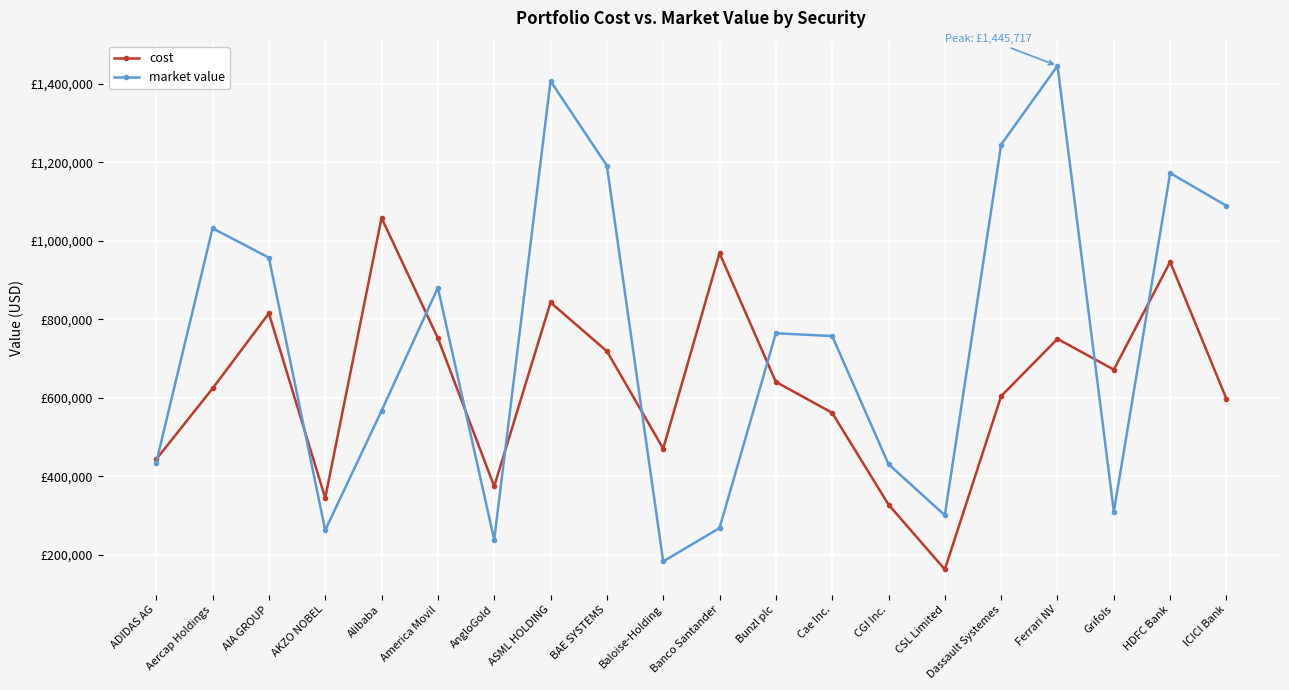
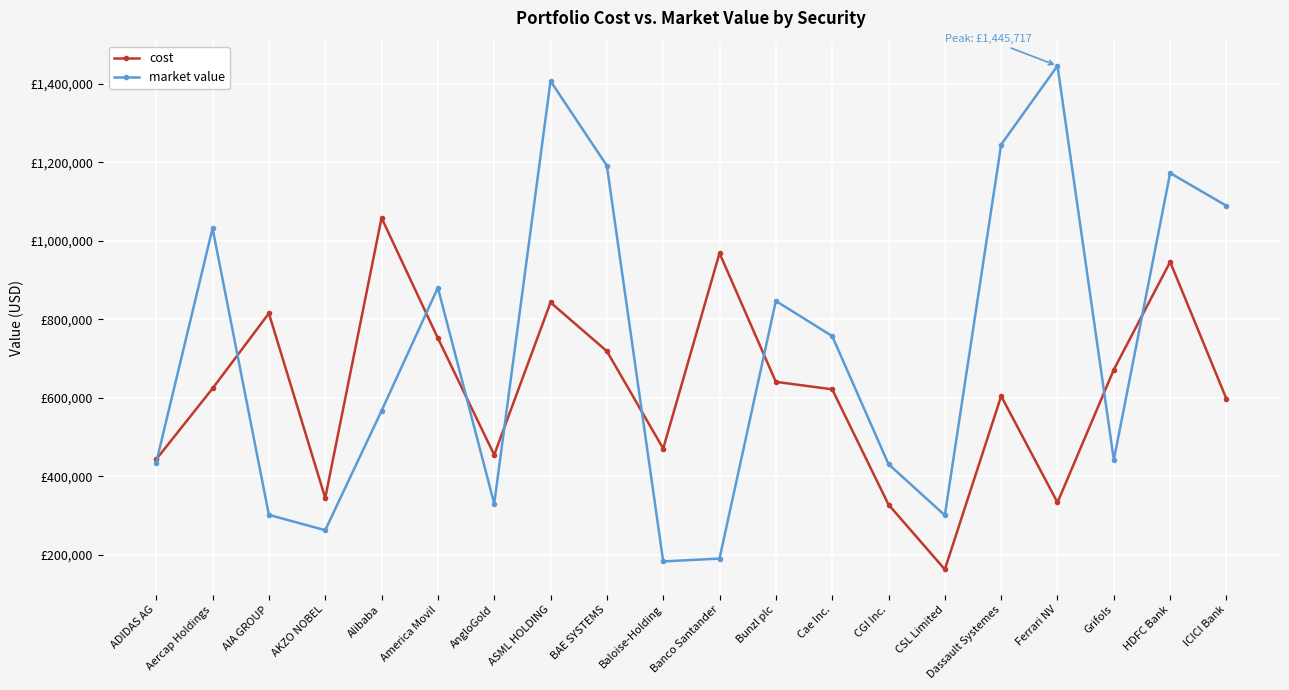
market value, AIA GROUP: £960,000 -> £300,000
cost, AngloGold: £370,000 -> £450,000
market value, AngloGold: £240,000 -> £330,000
market value, Banco Santander: £270,000 -> £190,000
market value, Bunzl plc: £760,000 -> £850,000
cost, Cae Inc.: £560,000 -> £620,000
cost, Ferrari NV: £750,000 -> £330,000
market value, Grifols: £310,000 -> £440,000
